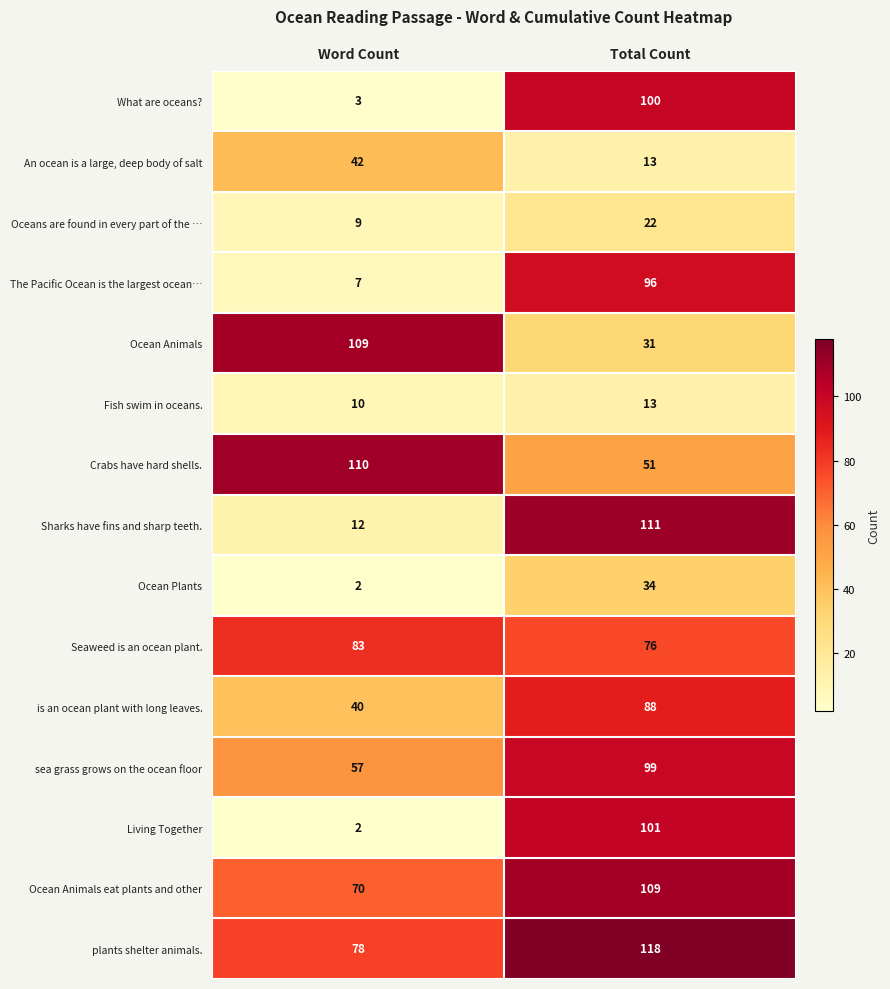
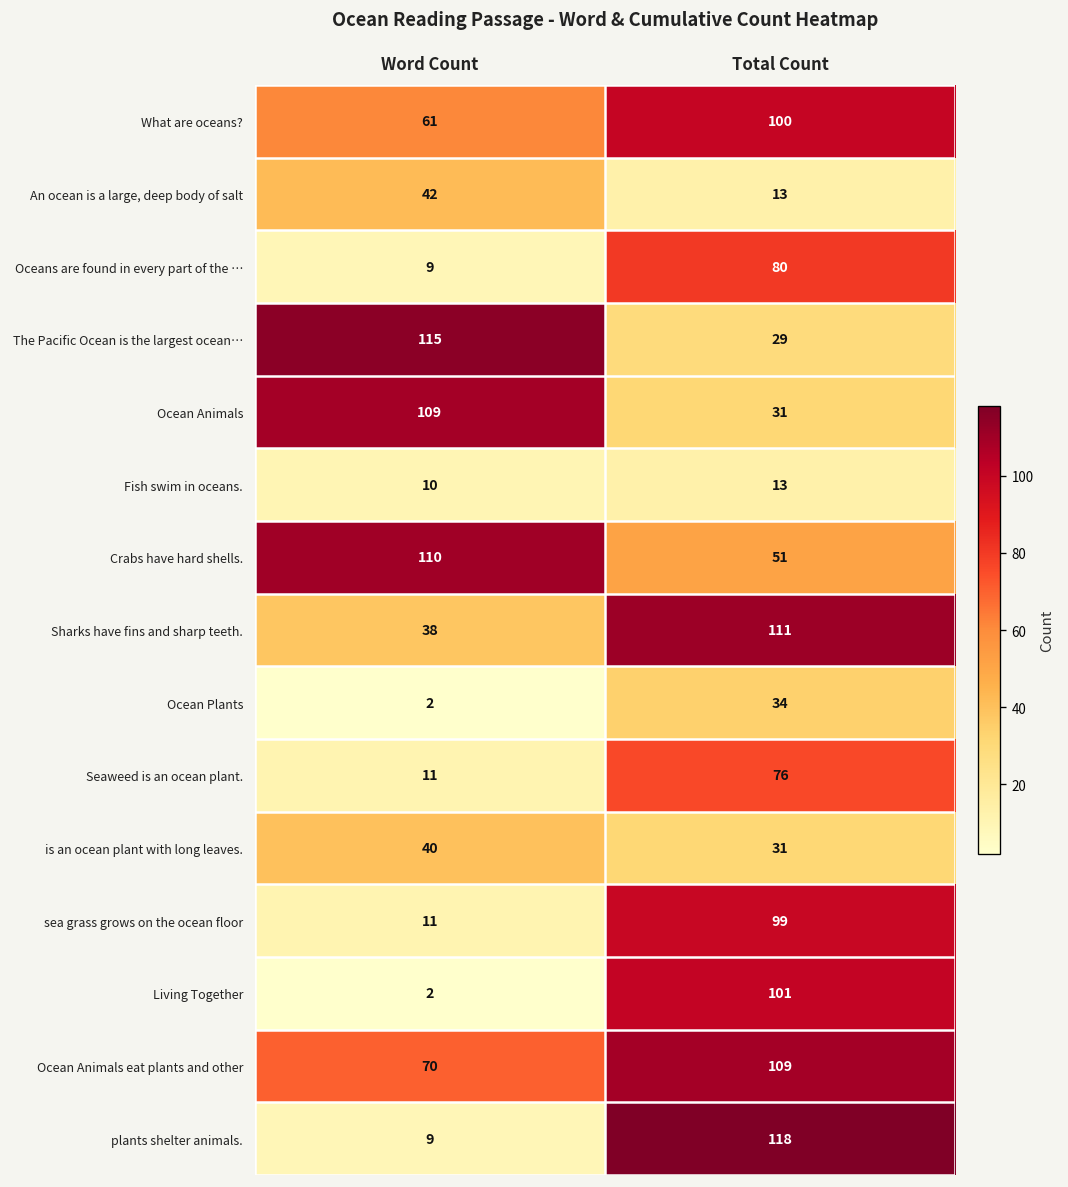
What are oceans?, Word Count: 3 -> 61
Oceans are found in every part of the …, Total Count: 22 -> 80
The Pacific Ocean is the largest ocean…, Word Count: 7 -> 115
The Pacific Ocean is the largest ocean…, Total Count: 96 -> 29
Sharks have fins and sharp teeth., Word Count: 12 -> 38
Seaweed is an ocean plant., Word Count: 83 -> 11
is an ocean plant with long leaves., Total Count: 88 -> 31
sea grass grows on the ocean floor, Word Count: 57 -> 11
plants shelter animals., Word Count: 78 -> 9
